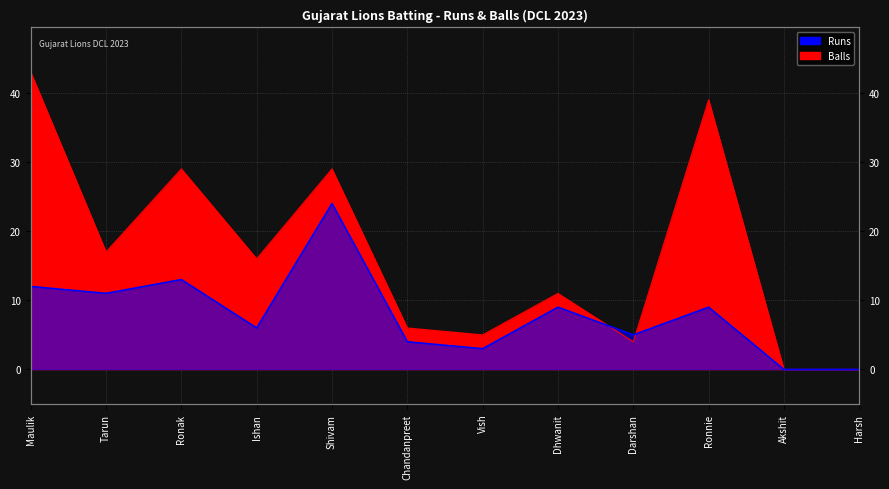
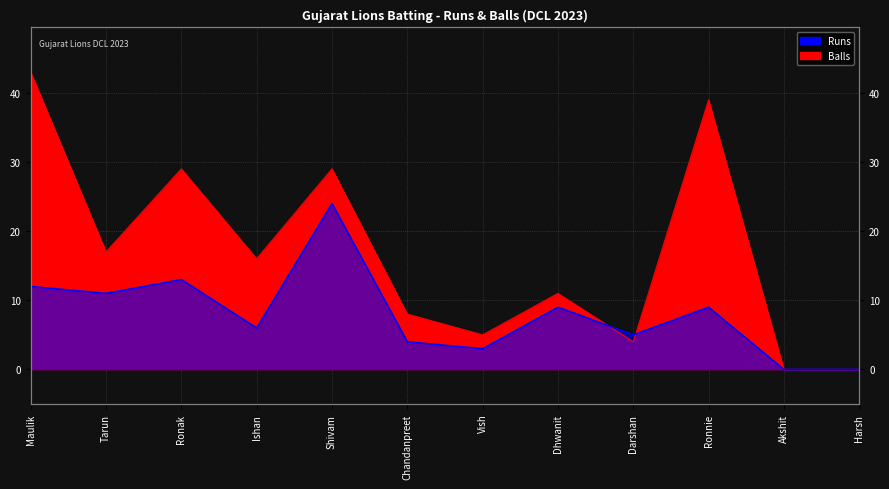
Balls, Chandanpreet: 6 -> 8
